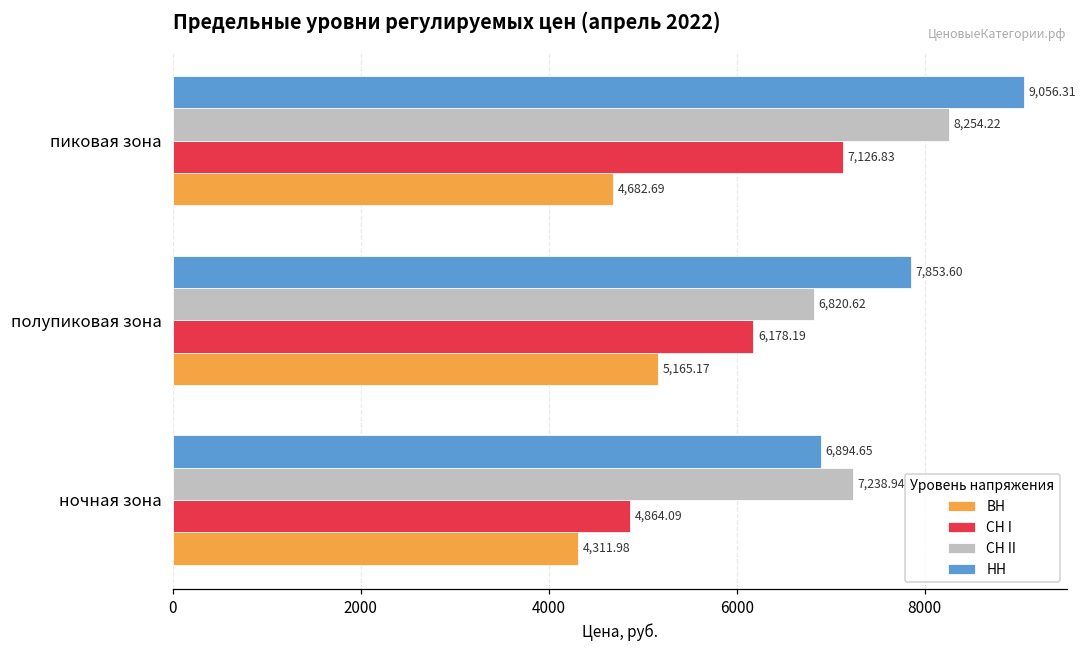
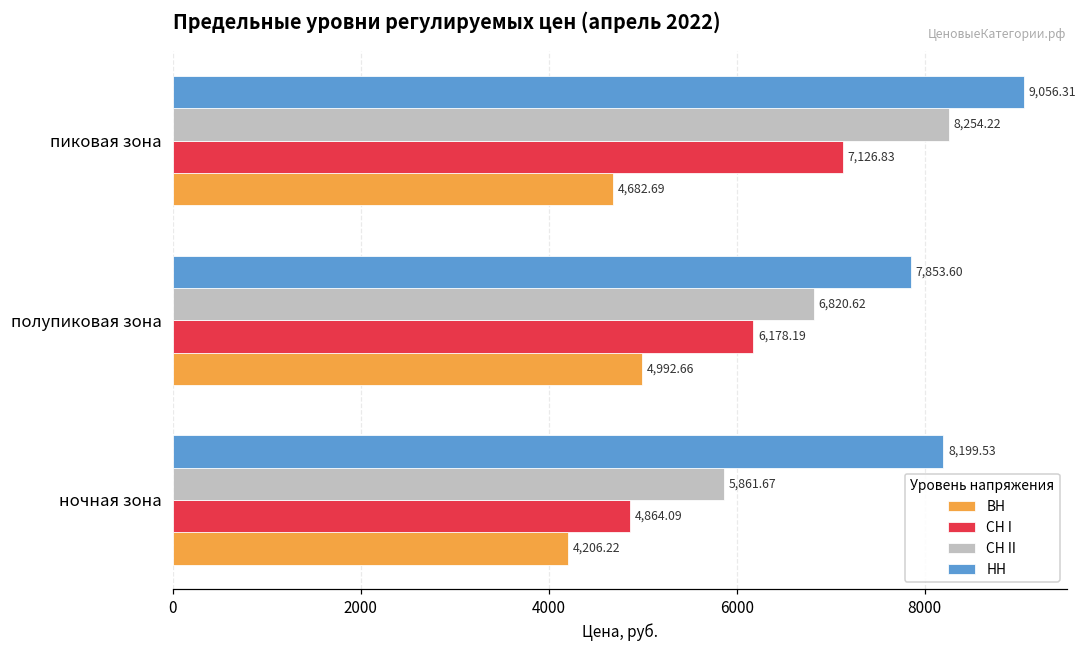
ВН, полупиковая зона: 5,165.17 -> 4,992.66
НН, ночная зона: 6,894.65 -> 8,199.53
СН II, ночная зона: 7,238.94 -> 5,861.67
ВН, ночная зона: 4,311.98 -> 4,206.22
